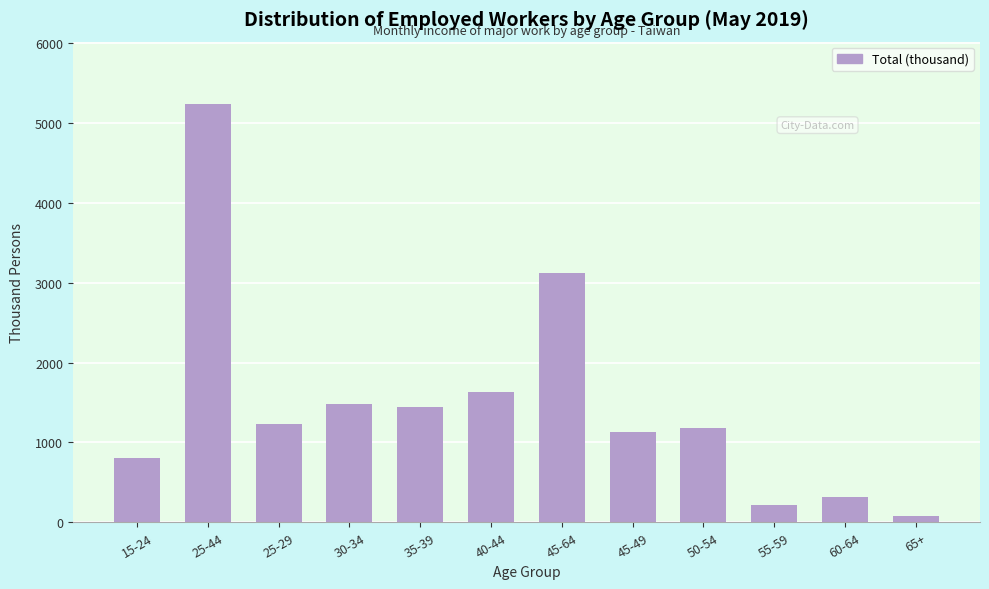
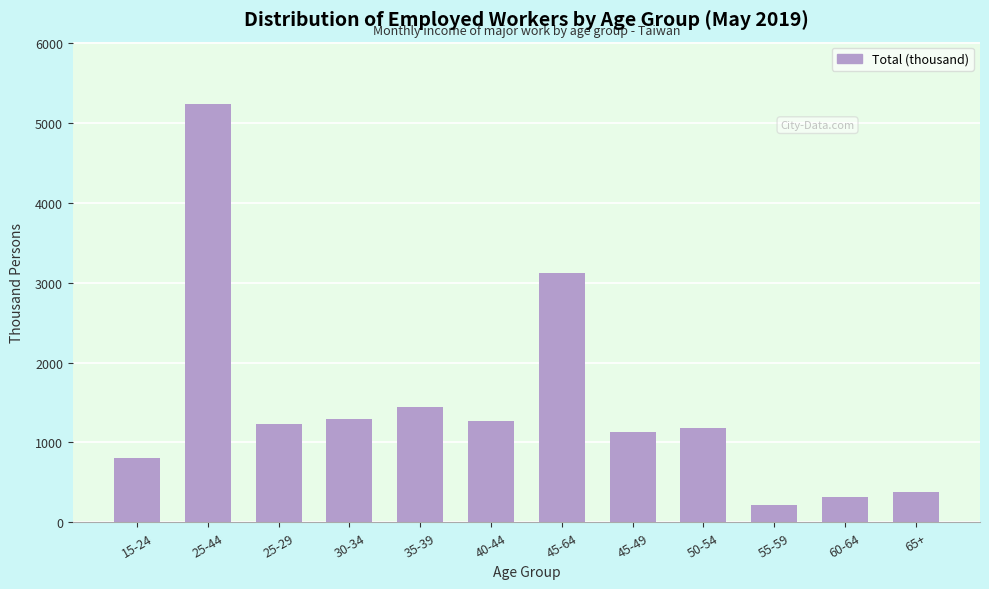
30-34: 1500 -> 1300
40-44: 1600 -> 1300
65+: 100 -> 400
